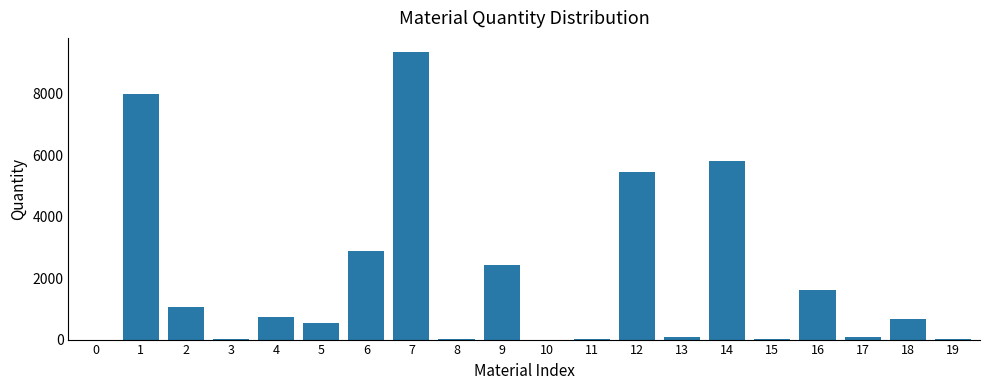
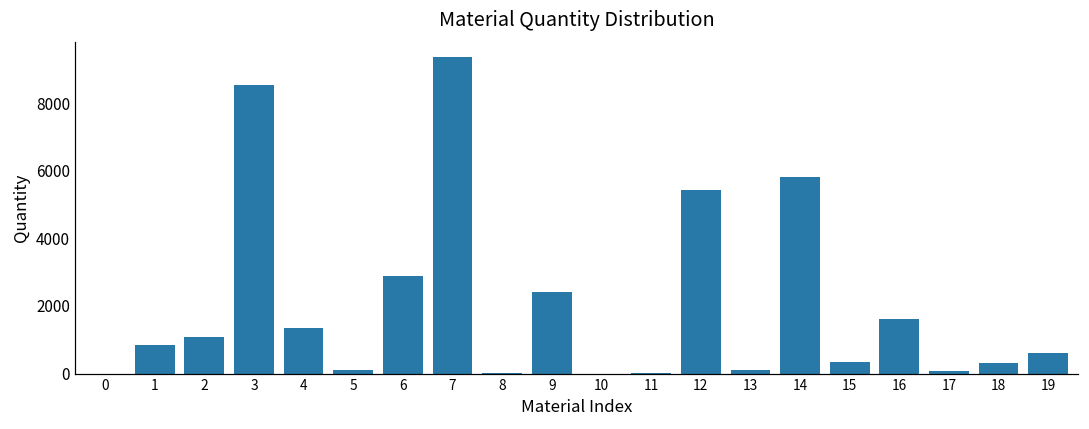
1: 8000 -> 900
3: 0 -> 8500
4: 700 -> 1300
5: 500 -> 100
15: 0 -> 300
18: 700 -> 300
19: 0 -> 600
